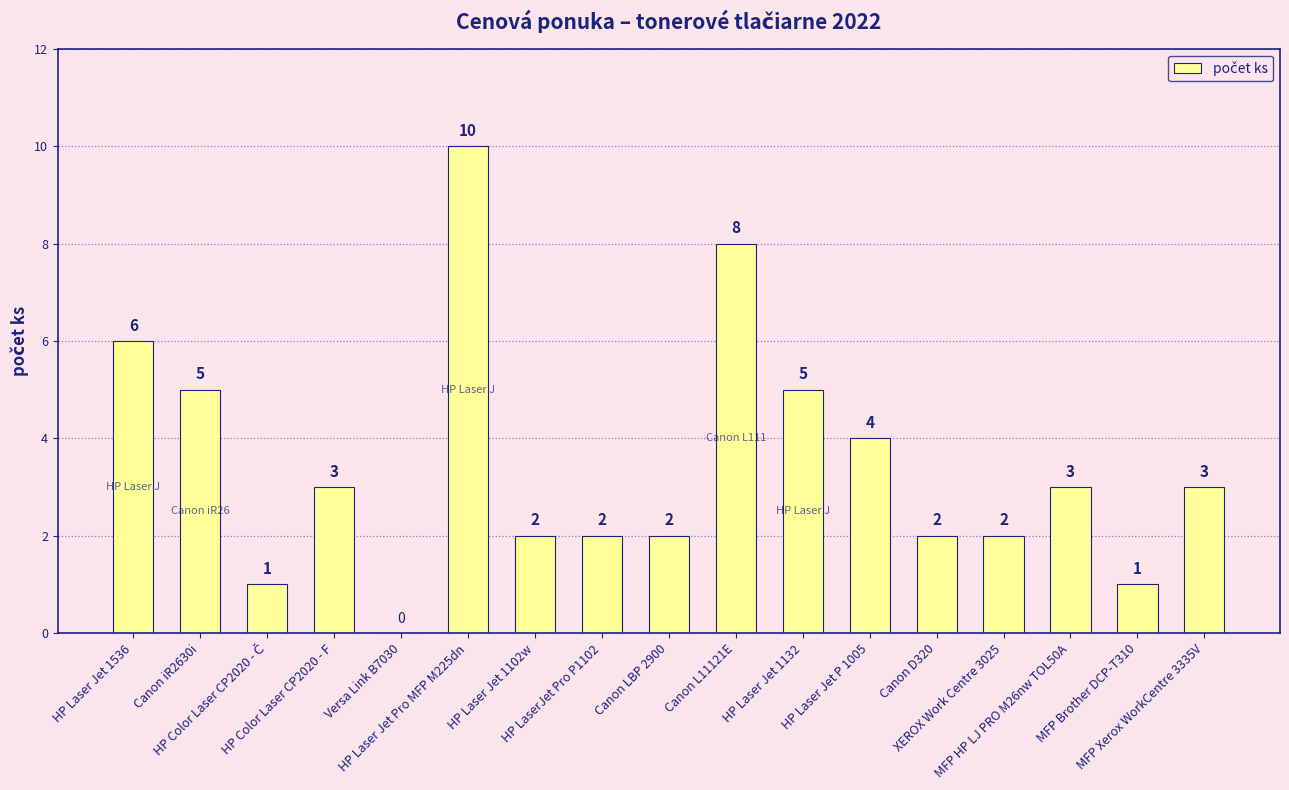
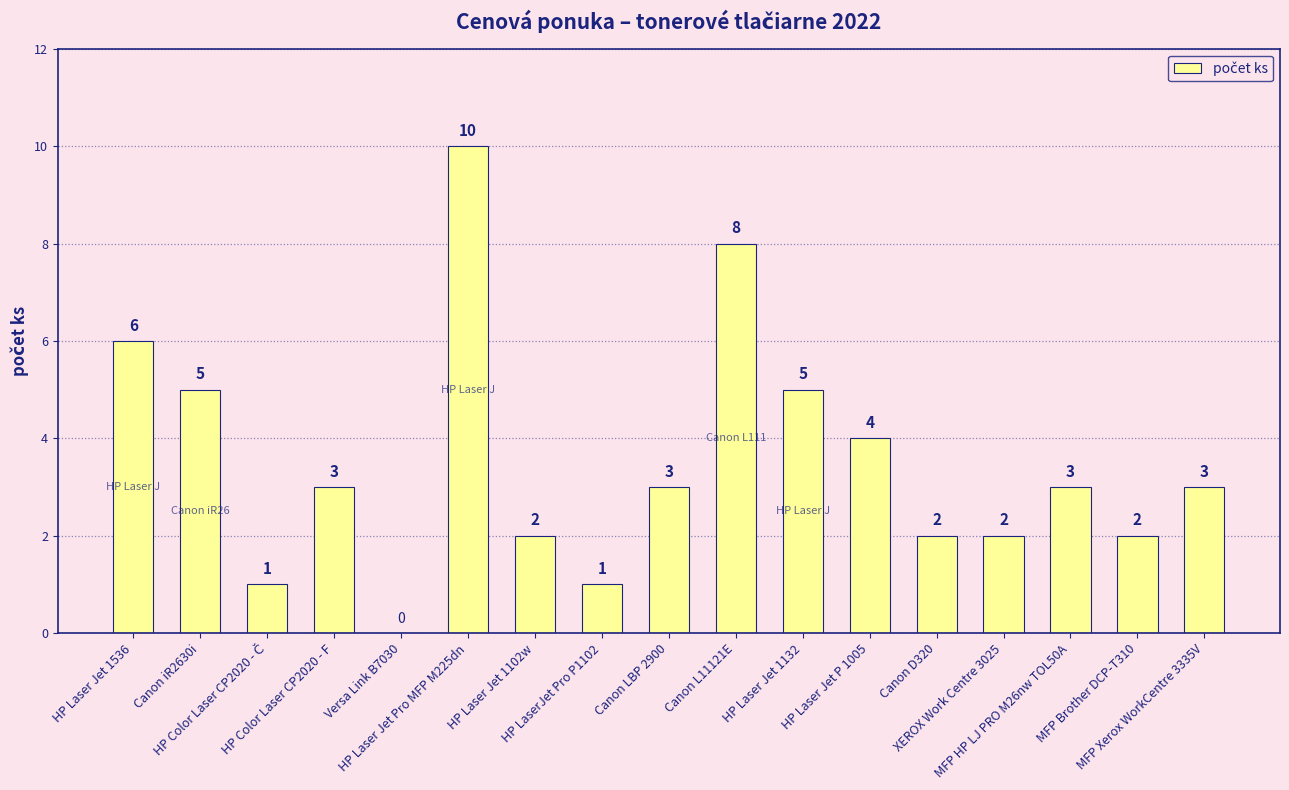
HP LaserJet Pro P1102: 2 -> 1
Canon LBP 2900: 2 -> 3
MFP Brother DCP-T310: 1 -> 2
